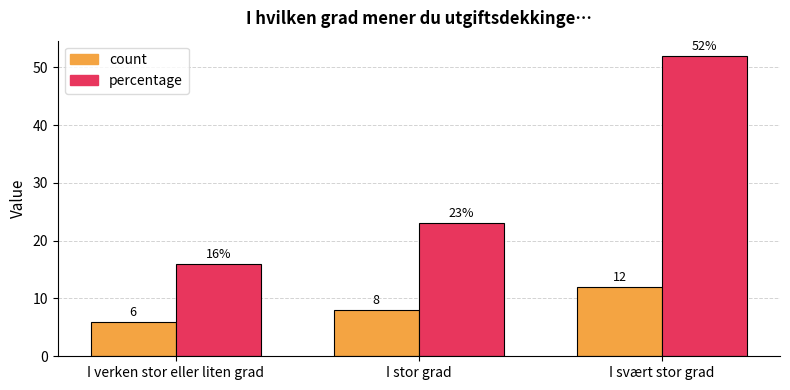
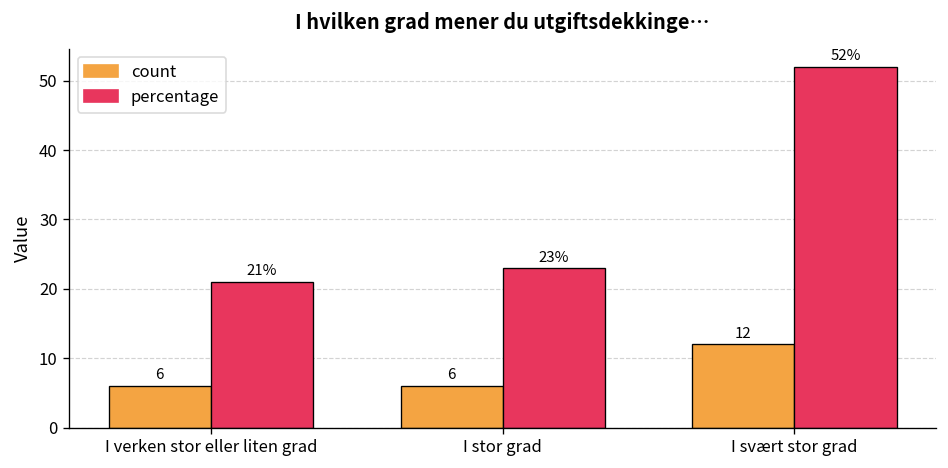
percentage, I verken stor eller liten grad: 16% -> 21%
count, I stor grad: 8 -> 6
